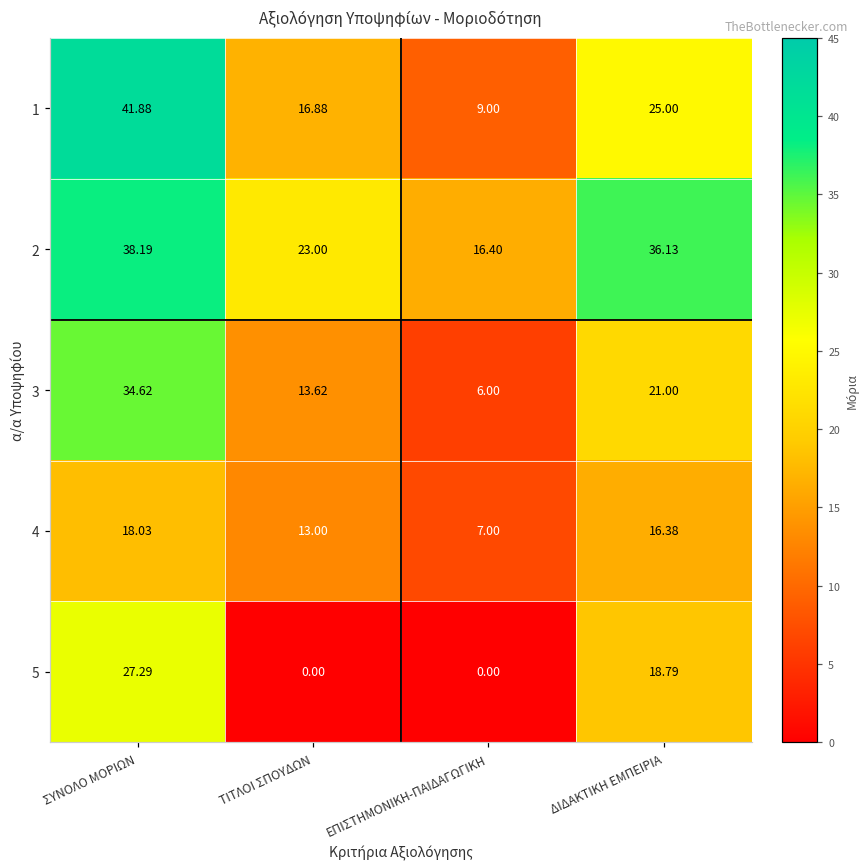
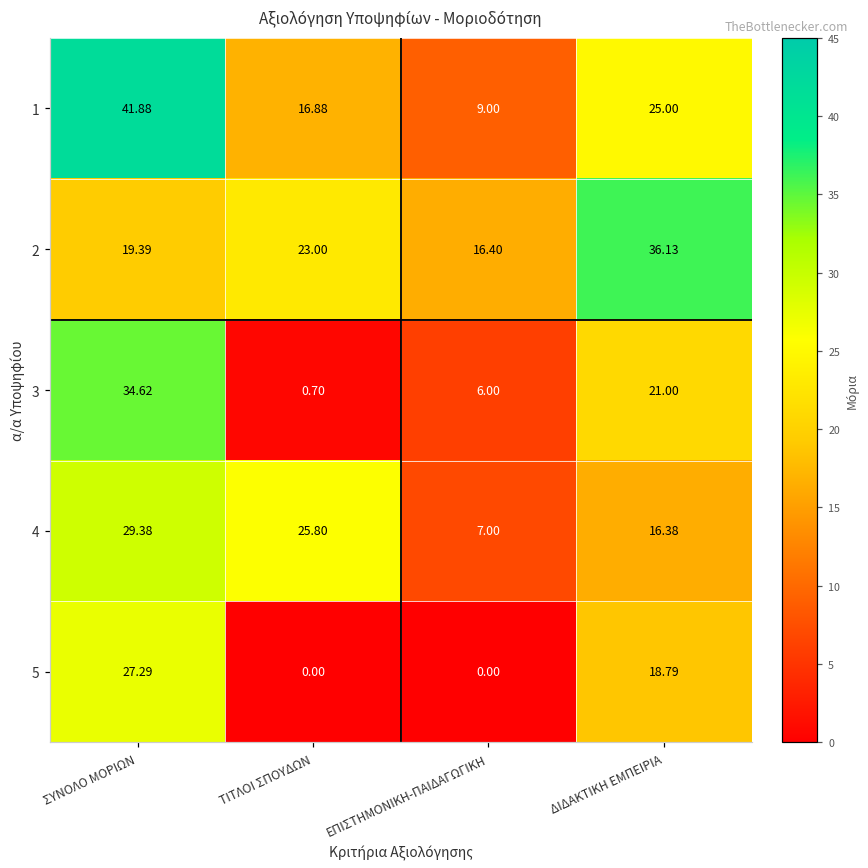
2, ΣΥΝΟΛΟ ΜΟΡΙΩΝ: 38.19 -> 19.39
3, ΤΙΤΛΟΙ ΣΠΟΥΔΩΝ: 13.62 -> 0.70
4, ΣΥΝΟΛΟ ΜΟΡΙΩΝ: 18.03 -> 29.38
4, ΤΙΤΛΟΙ ΣΠΟΥΔΩΝ: 13.00 -> 25.80
